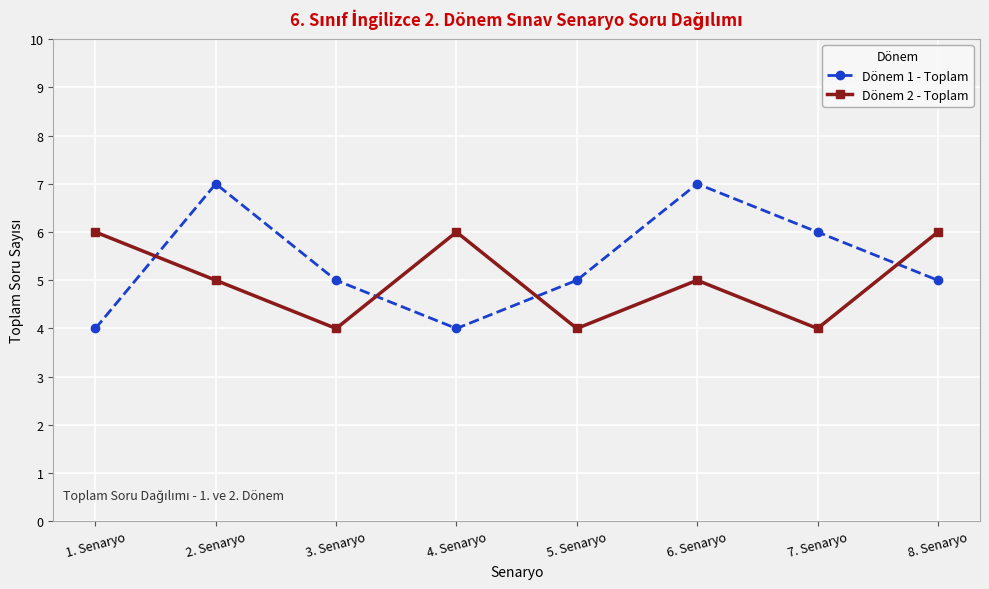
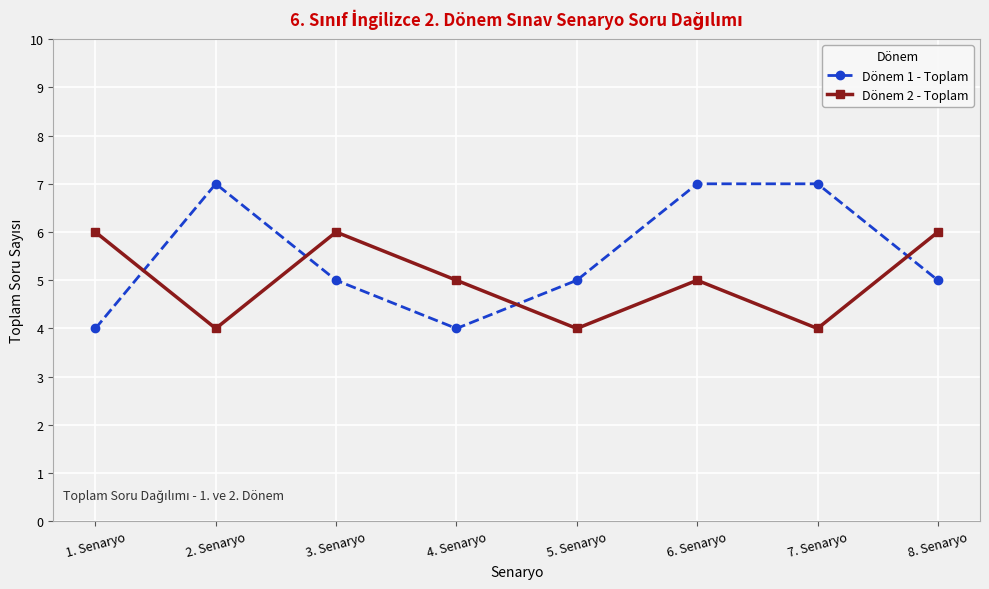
Dönem 2 - Toplam, 2. Senaryo: 5 -> 4
Dönem 2 - Toplam, 3. Senaryo: 4 -> 6
Dönem 2 - Toplam, 4. Senaryo: 6 -> 5
Dönem 1 - Toplam, 7. Senaryo: 6 -> 7
